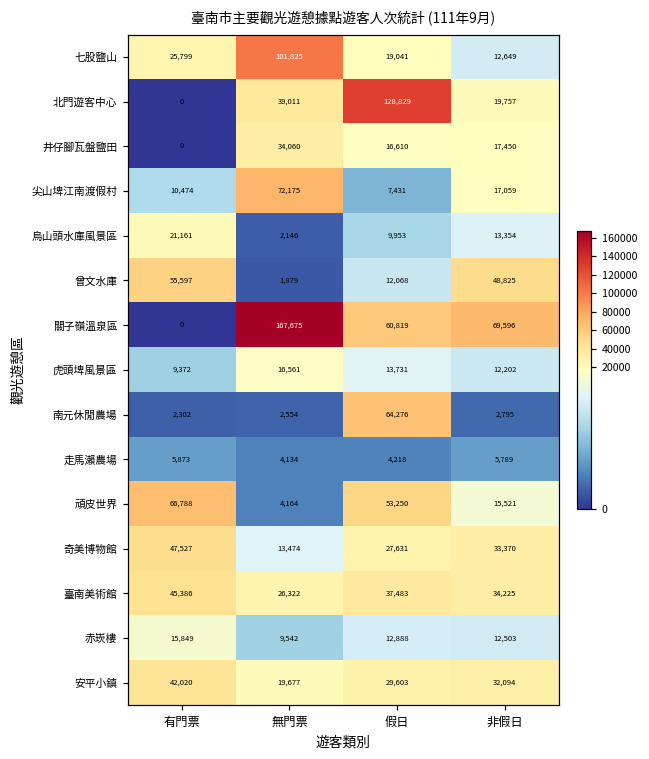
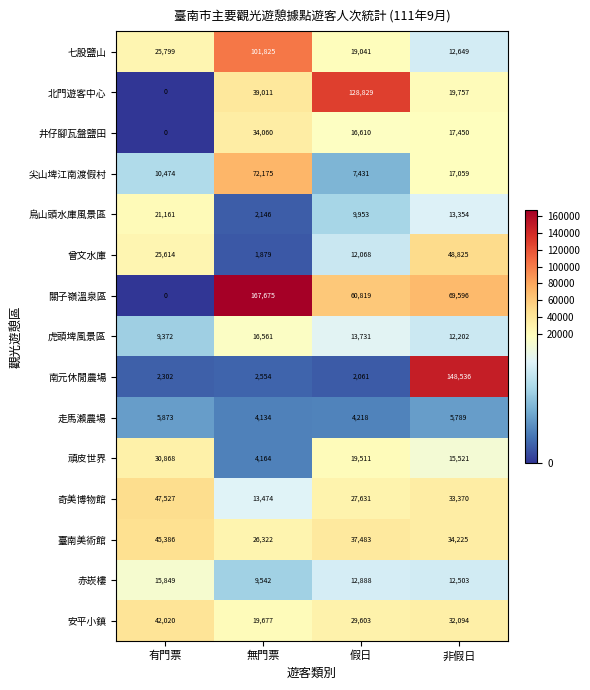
曾文水庫, 有門票: 55,597 -> 25,614
南元休閒農場, 假日: 64,276 -> 2,061
南元休閒農場, 非假日: 2,795 -> 148,536
頑皮世界, 有門票: 66,788 -> 30,868
頑皮世界, 假日: 53,250 -> 19,511
